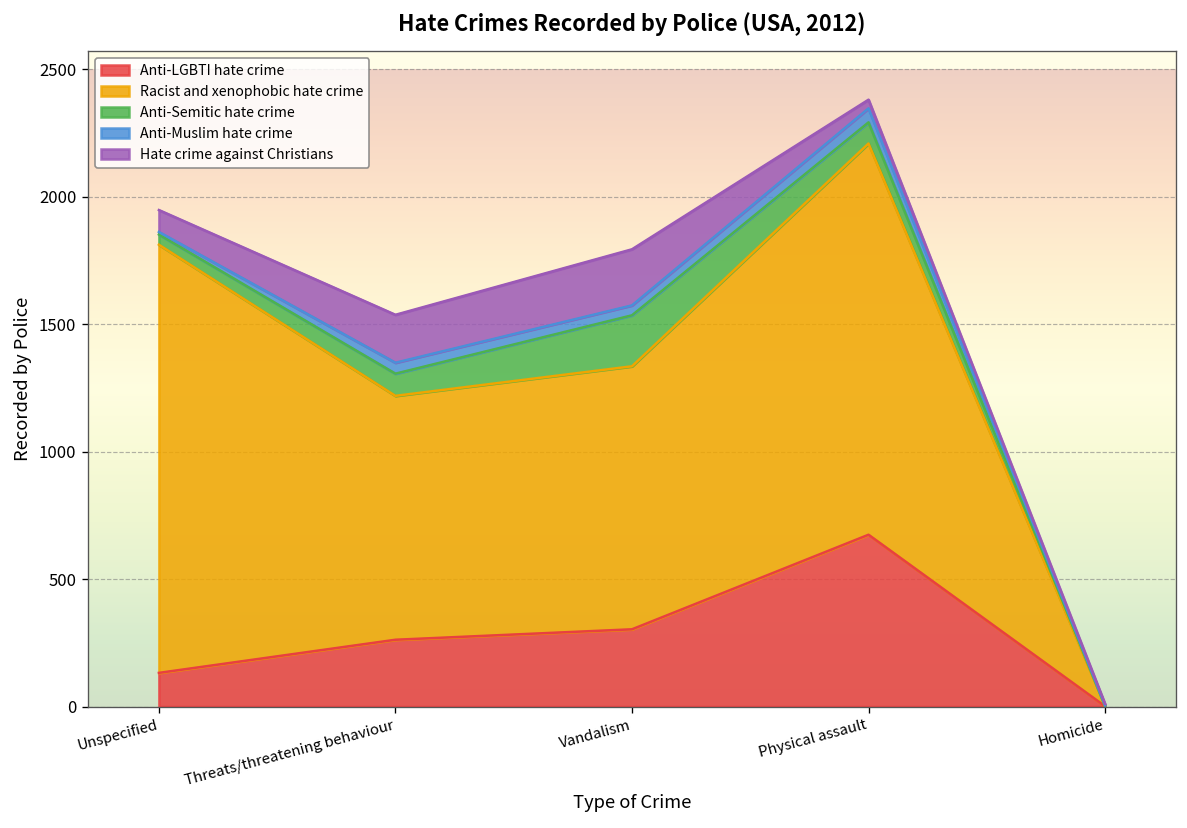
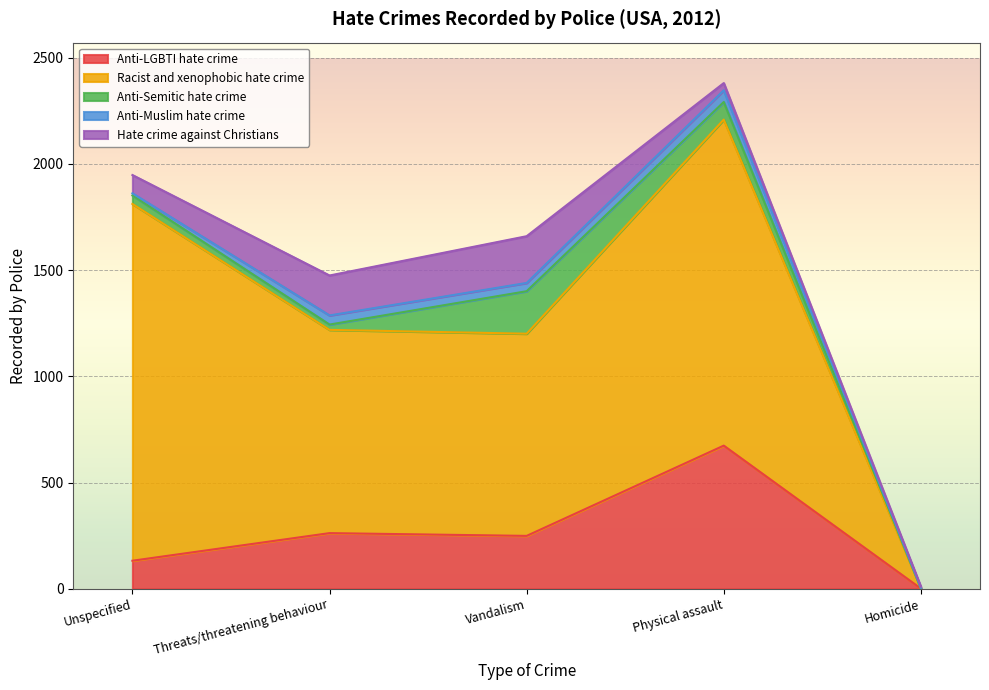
Anti-Semitic hate crime, Threats/threatening behaviour: 90 -> 30
Anti-LGBTI hate crime, Vandalism: 300 -> 250
Racist and xenophobic hate crime, Vandalism: 1030 -> 950
